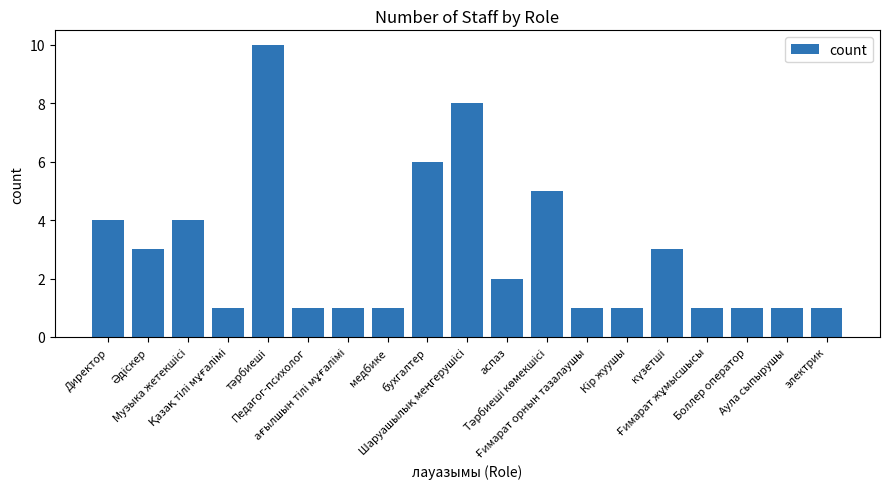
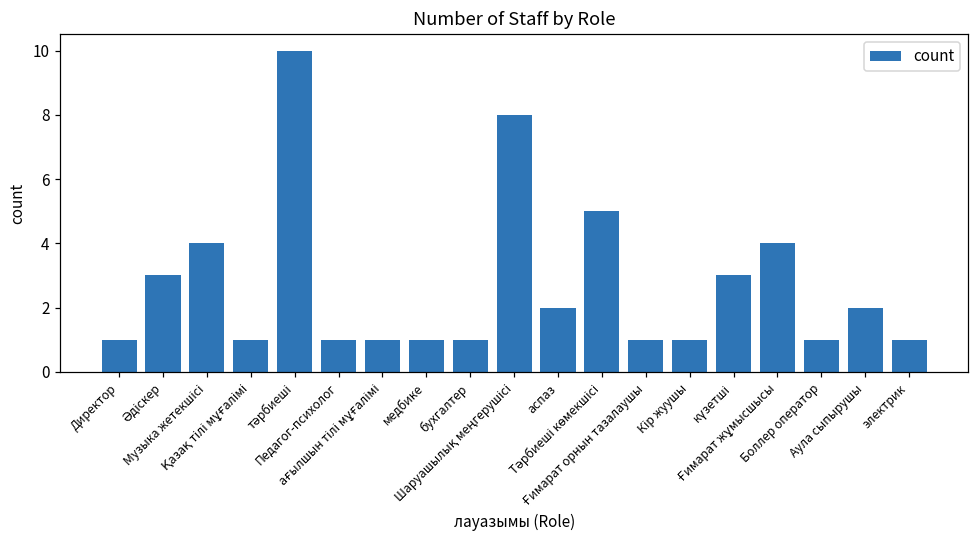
Директор: 4 -> 1
бухгалтер: 6 -> 1
Ғимарат жұмысшысы: 1 -> 4
Аула сыпырушы: 1 -> 2
